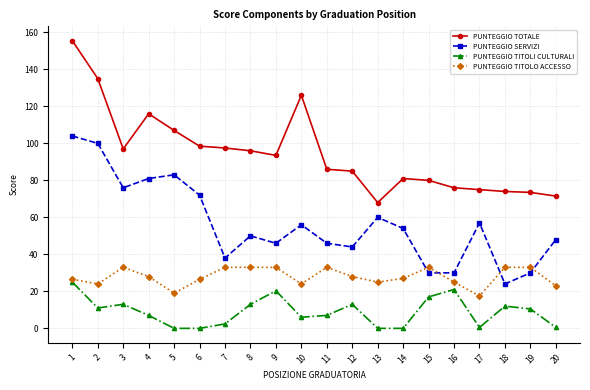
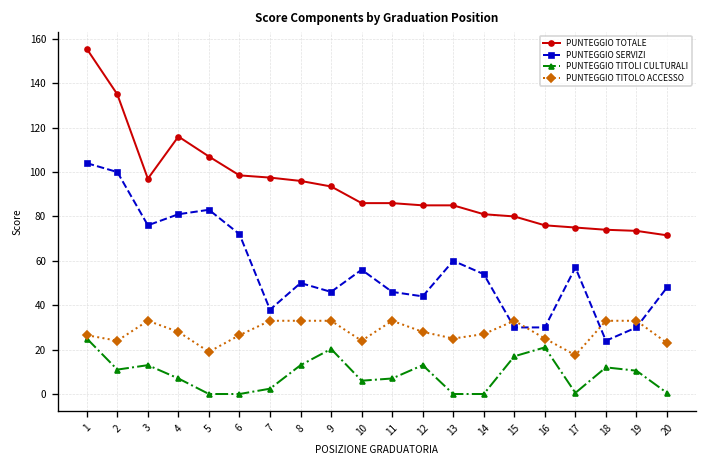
PUNTEGGIO TOTALE, 10: 126 -> 86
PUNTEGGIO TOTALE, 13: 68 -> 85
